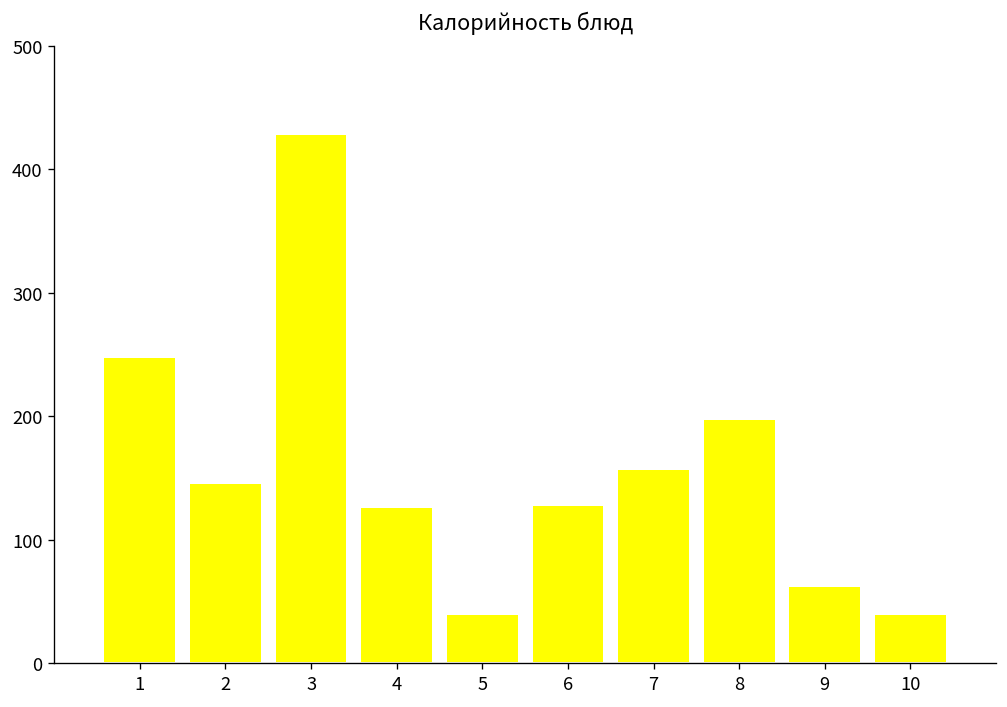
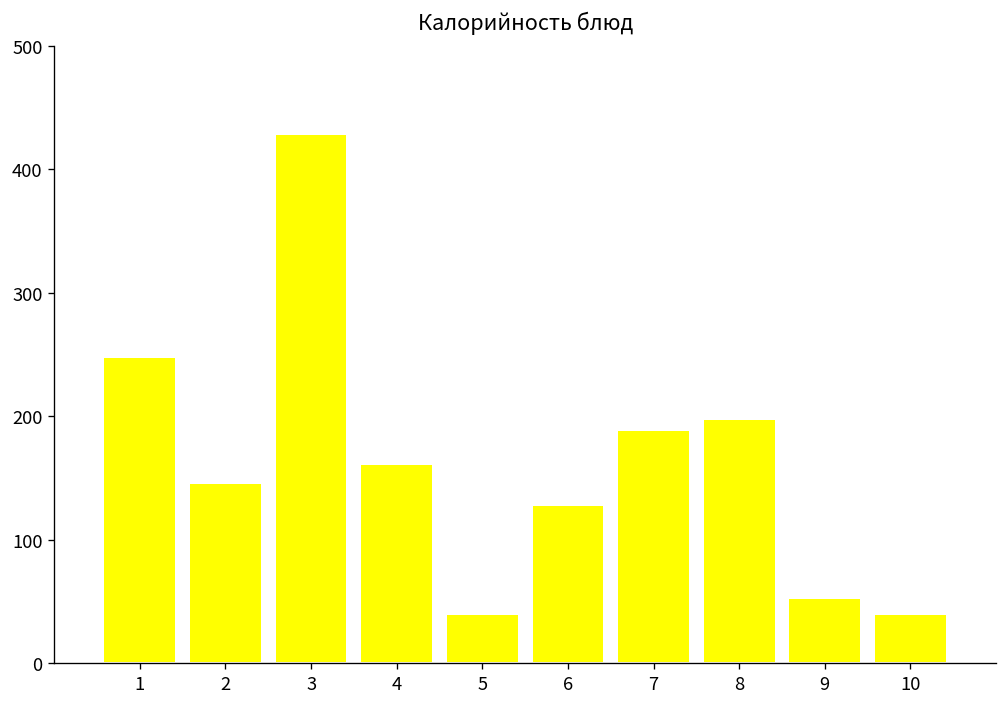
4: 126 -> 161
7: 157 -> 189
9: 62 -> 53
